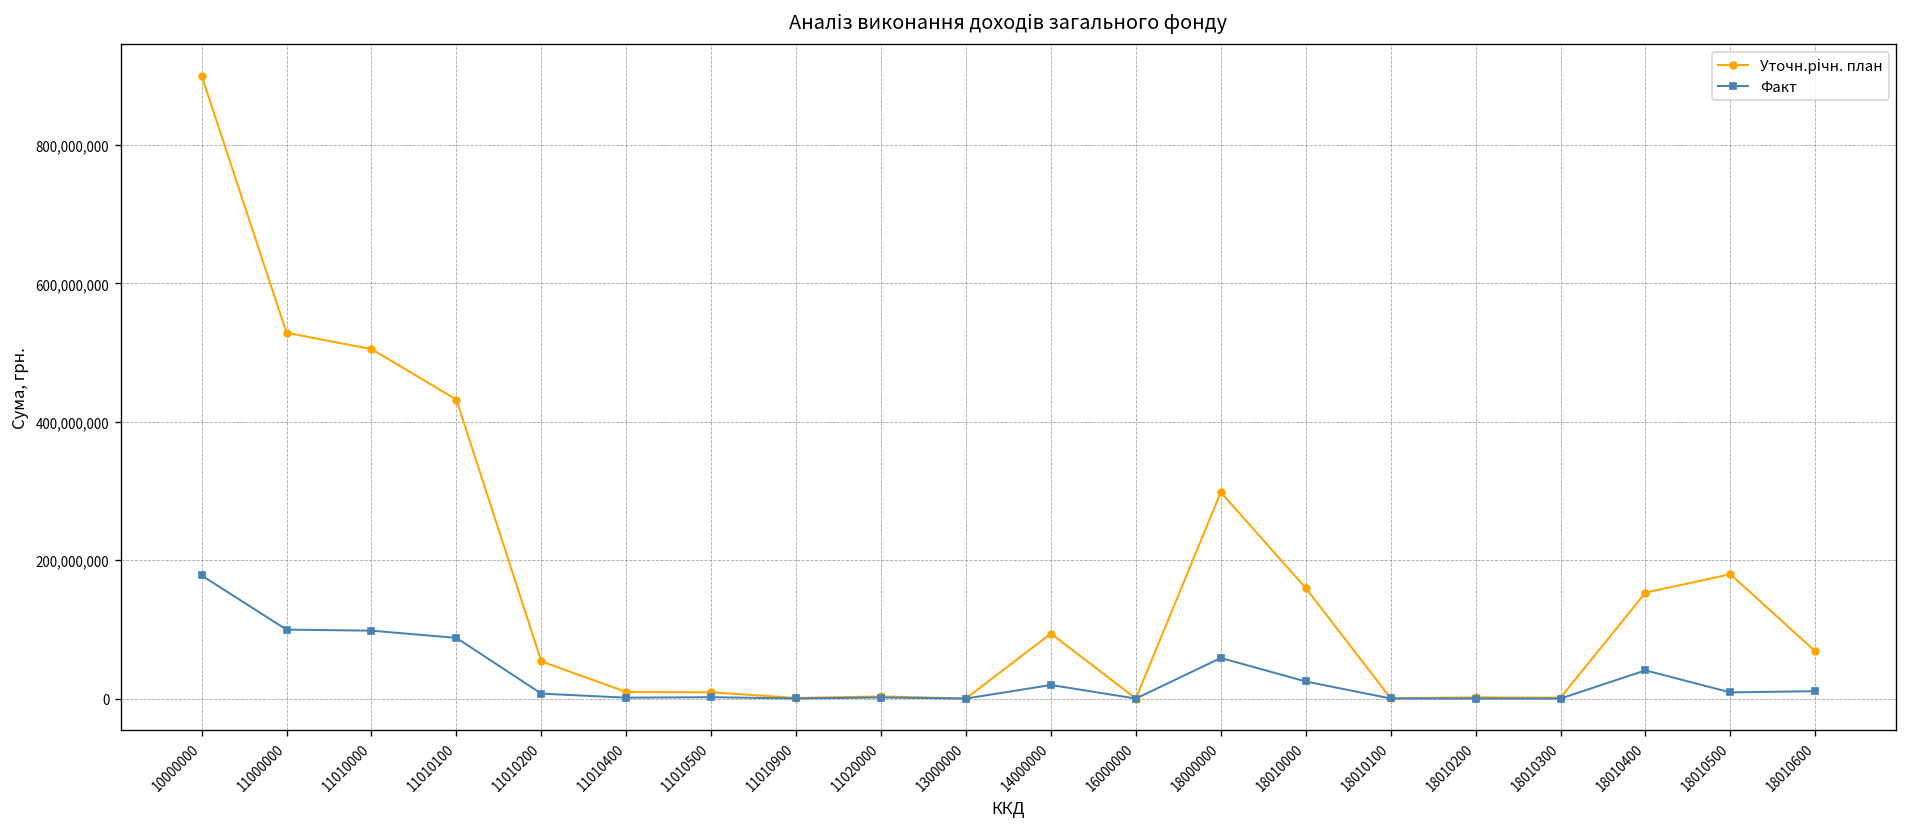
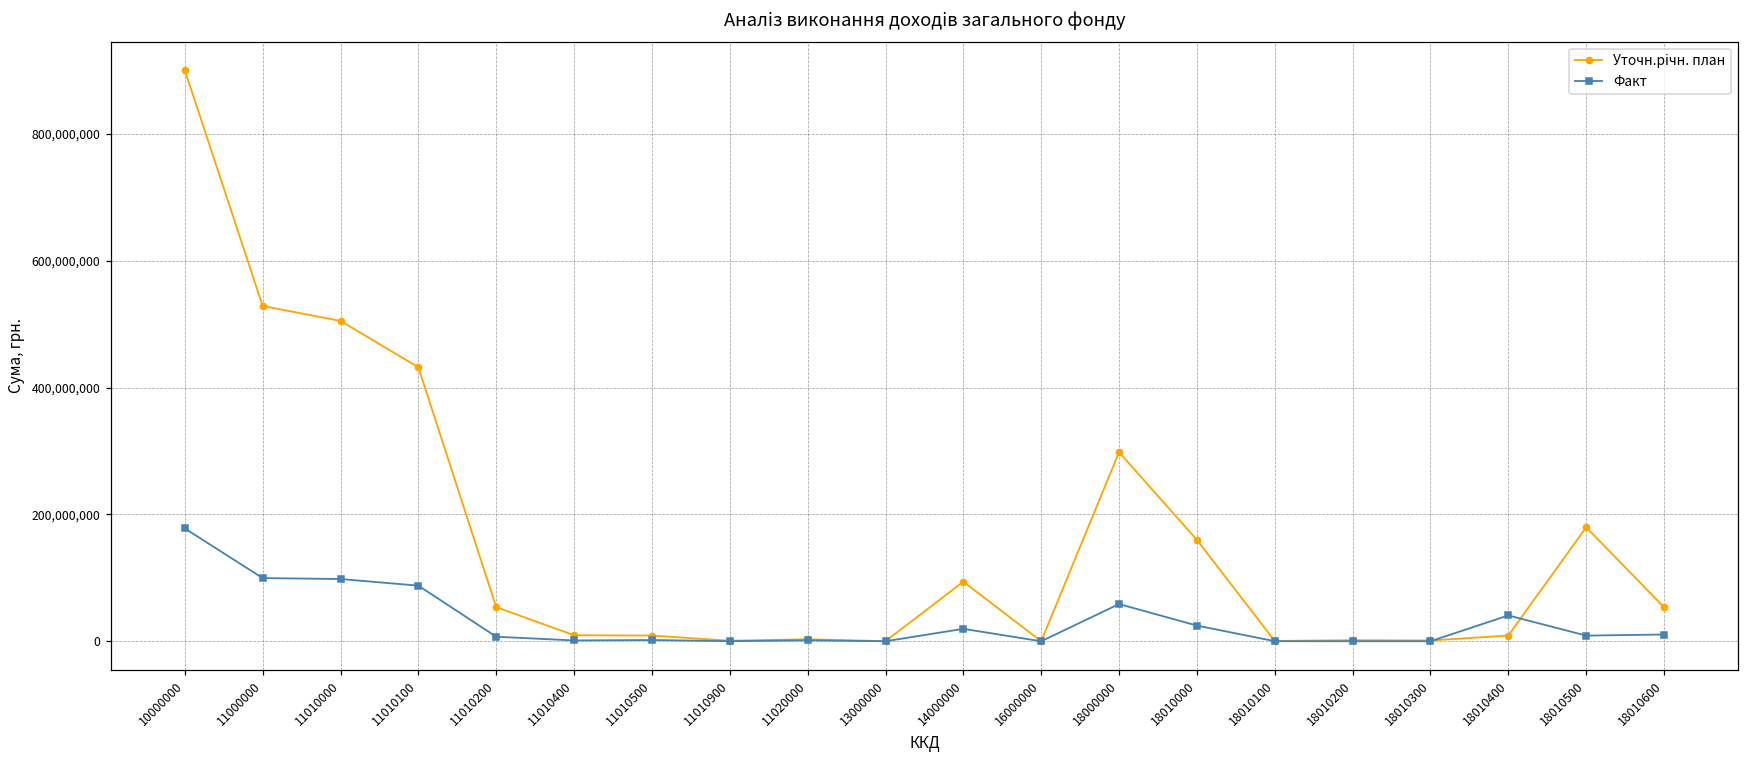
Уточн.річн. план, 18010400: 150,000,000 -> 10,000,000
Уточн.річн. план, 18010600: 70,000,000 -> 50,000,000
